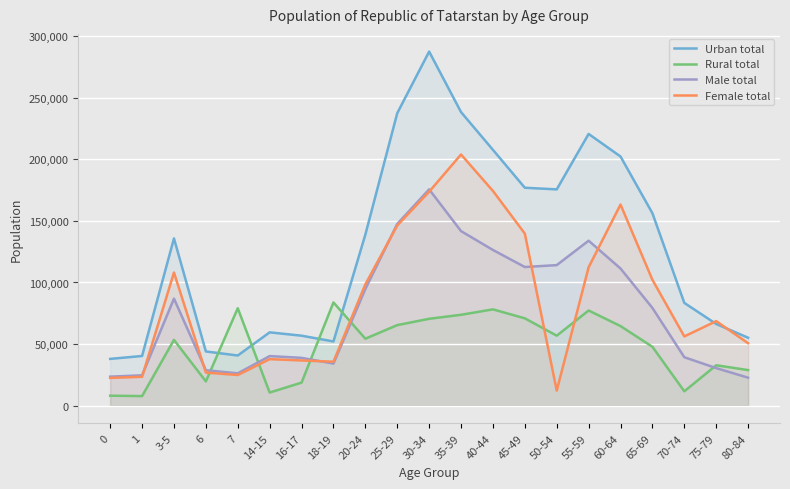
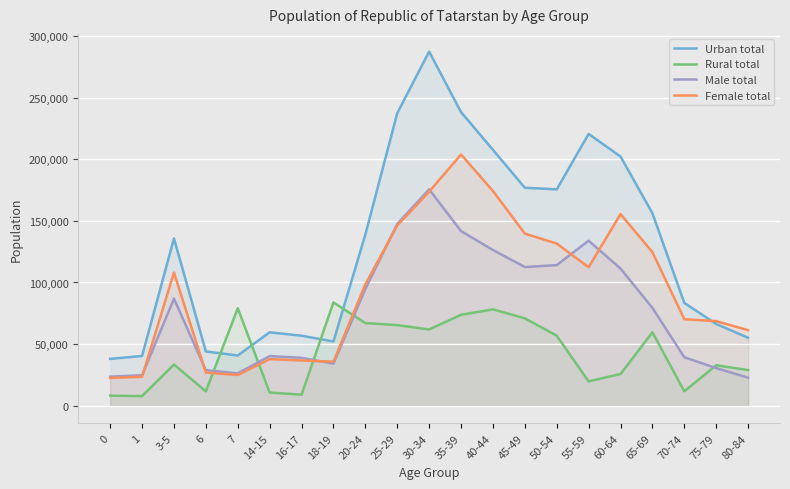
Rural total, 3-5: 53,000 -> 33,000
Rural total, 6: 20,000 -> 12,000
Rural total, 16-17: 19,000 -> 9,000
Rural total, 20-24: 54,000 -> 67,000
Rural total, 30-34: 71,000 -> 62,000
Female total, 50-54: 12,000 -> 132,000
Rural total, 55-59: 77,000 -> 20,000
Rural total, 60-64: 65,000 -> 26,000
Female total, 60-64: 163,000 -> 156,000
Rural total, 65-69: 48,000 -> 60,000
Female total, 65-69: 102,000 -> 125,000
Female total, 70-74: 56,000 -> 70,000
Female total, 80-84: 51,000 -> 61,000
